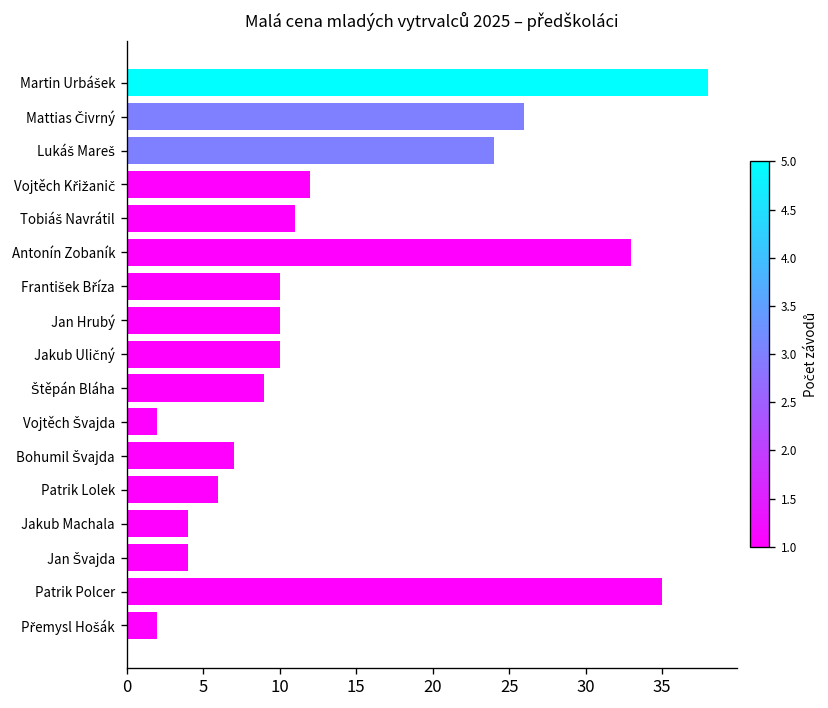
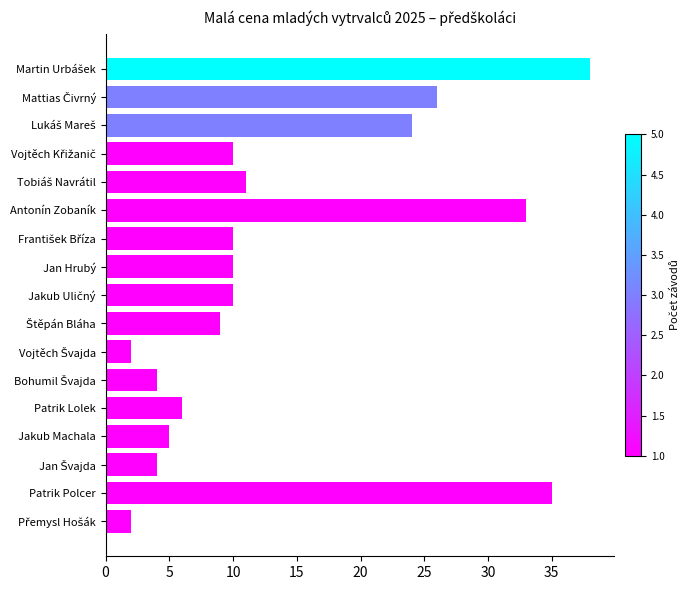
Vojtěch Křižanič: 12 -> 10
Bohumil Švajda: 7 -> 4
Jakub Machala: 4 -> 5
